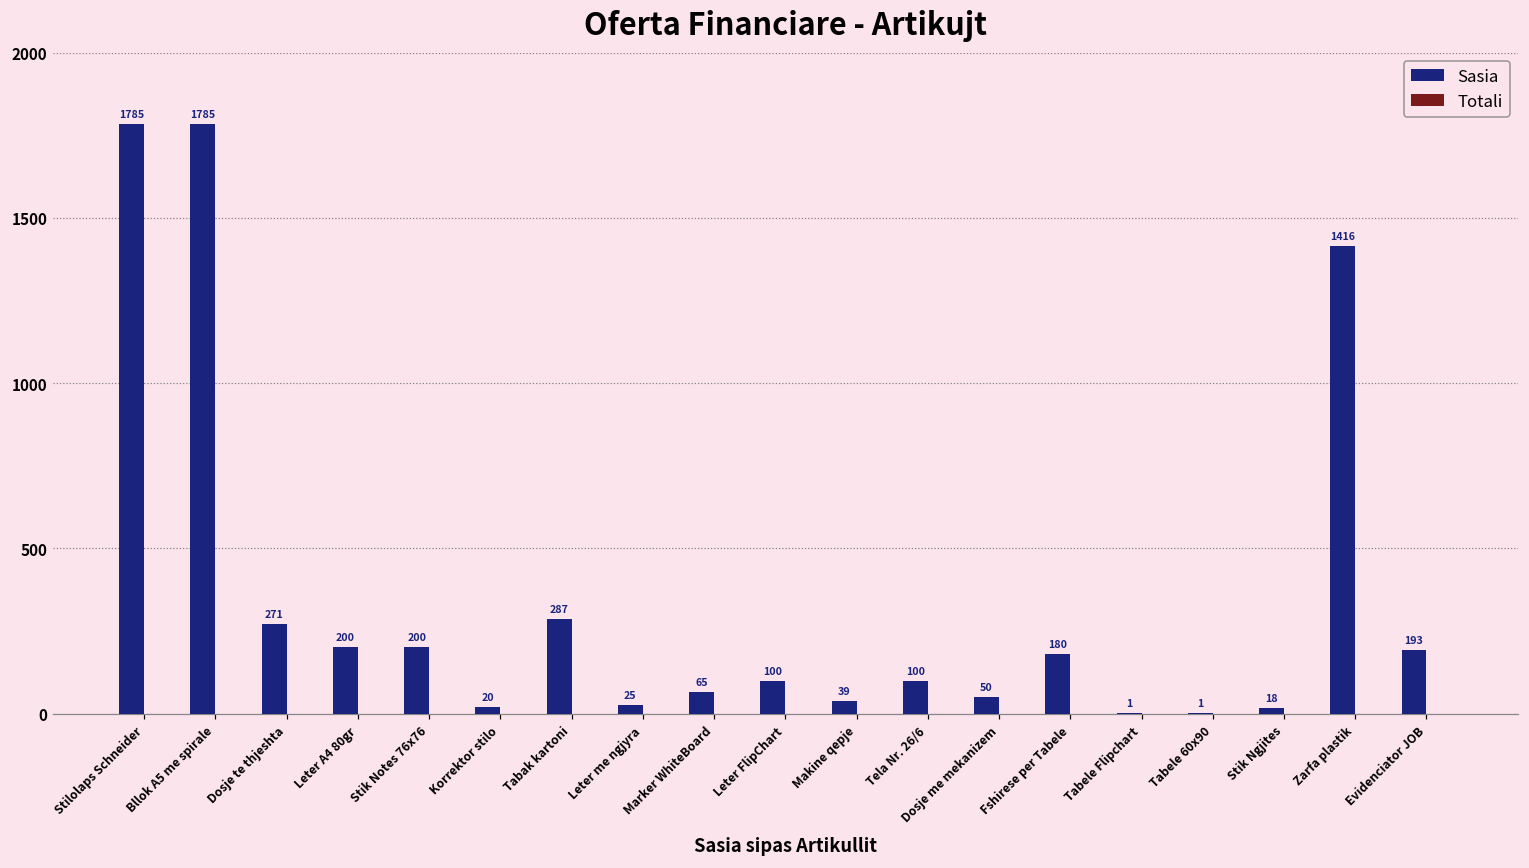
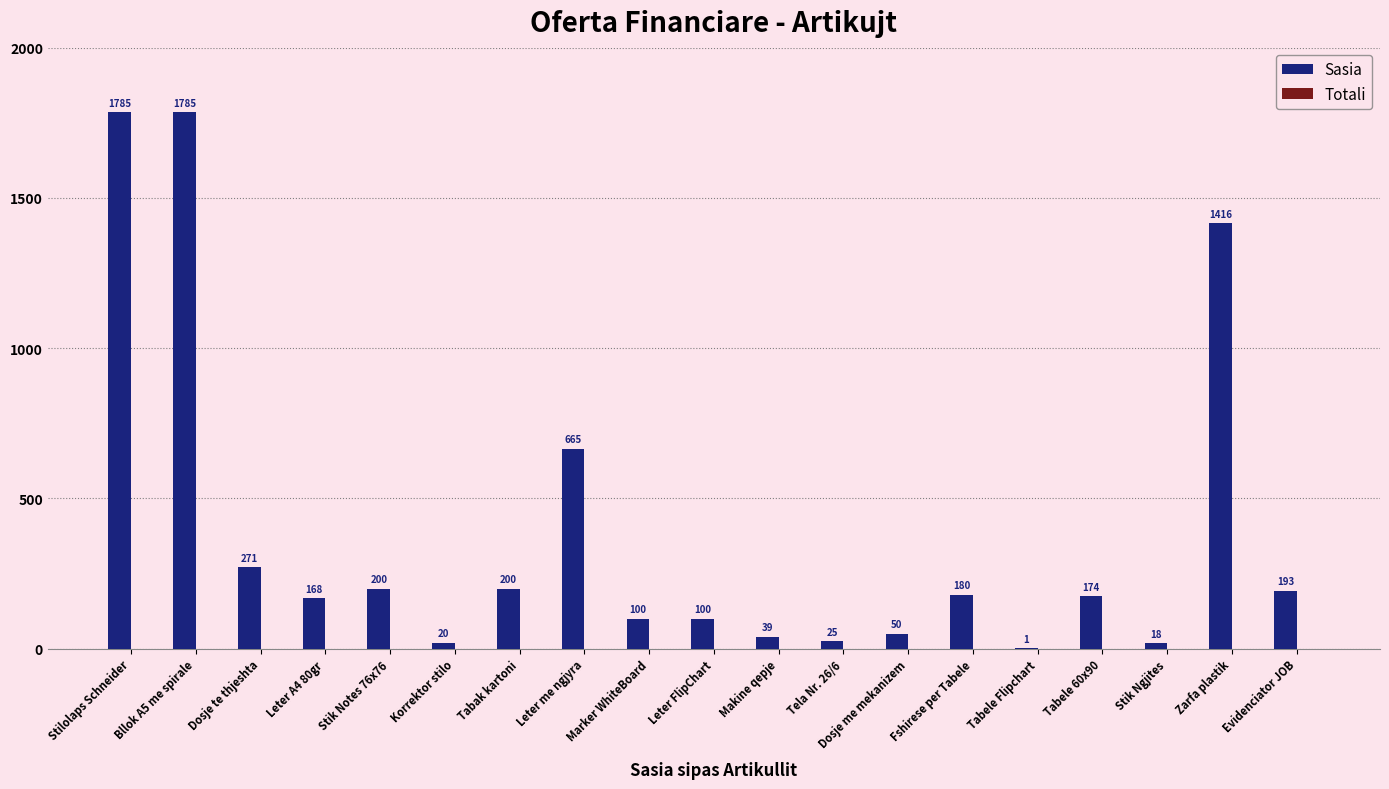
Sasia, Leter A4 80gr: 200 -> 168
Sasia, Tabak kartoni: 287 -> 200
Sasia, Leter me ngjyra: 25 -> 665
Sasia, Marker WhiteBoard: 65 -> 100
Sasia, Tela Nr. 26/6: 100 -> 25
Sasia, Tabele 60x90: 1 -> 174
